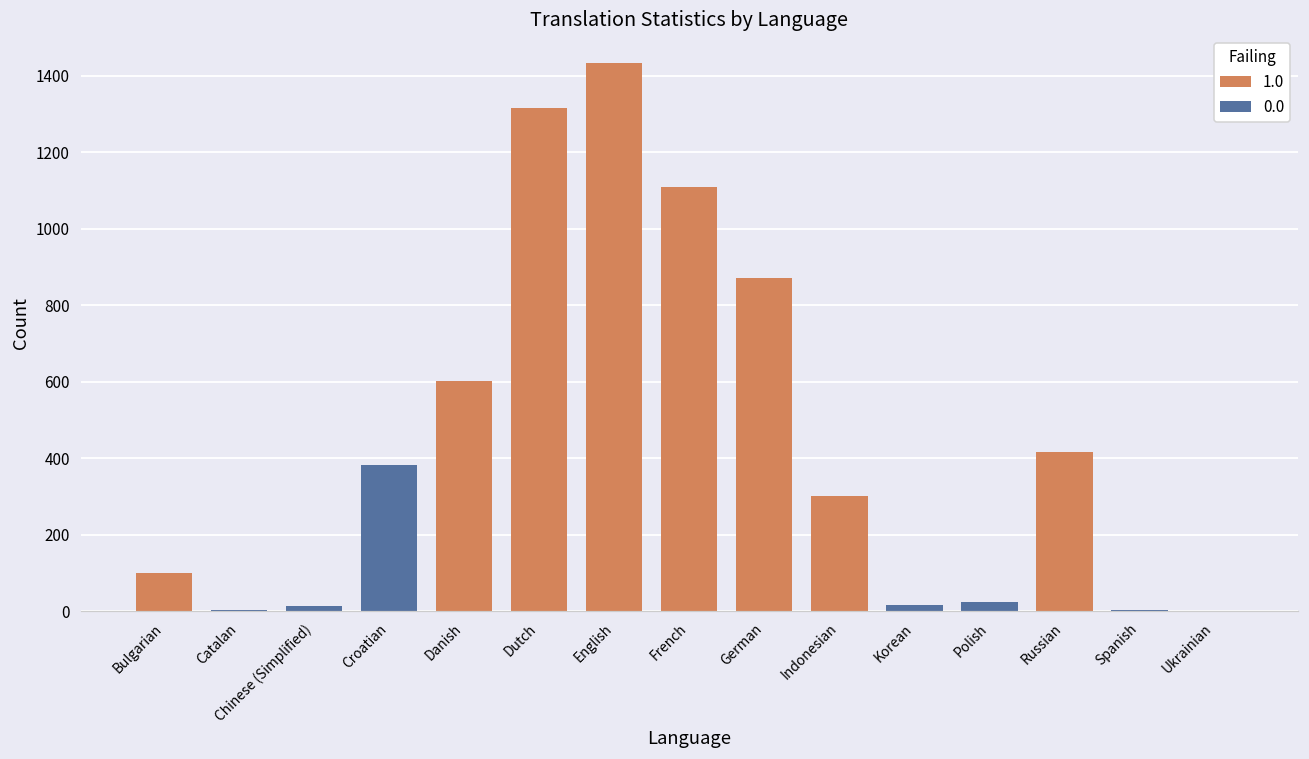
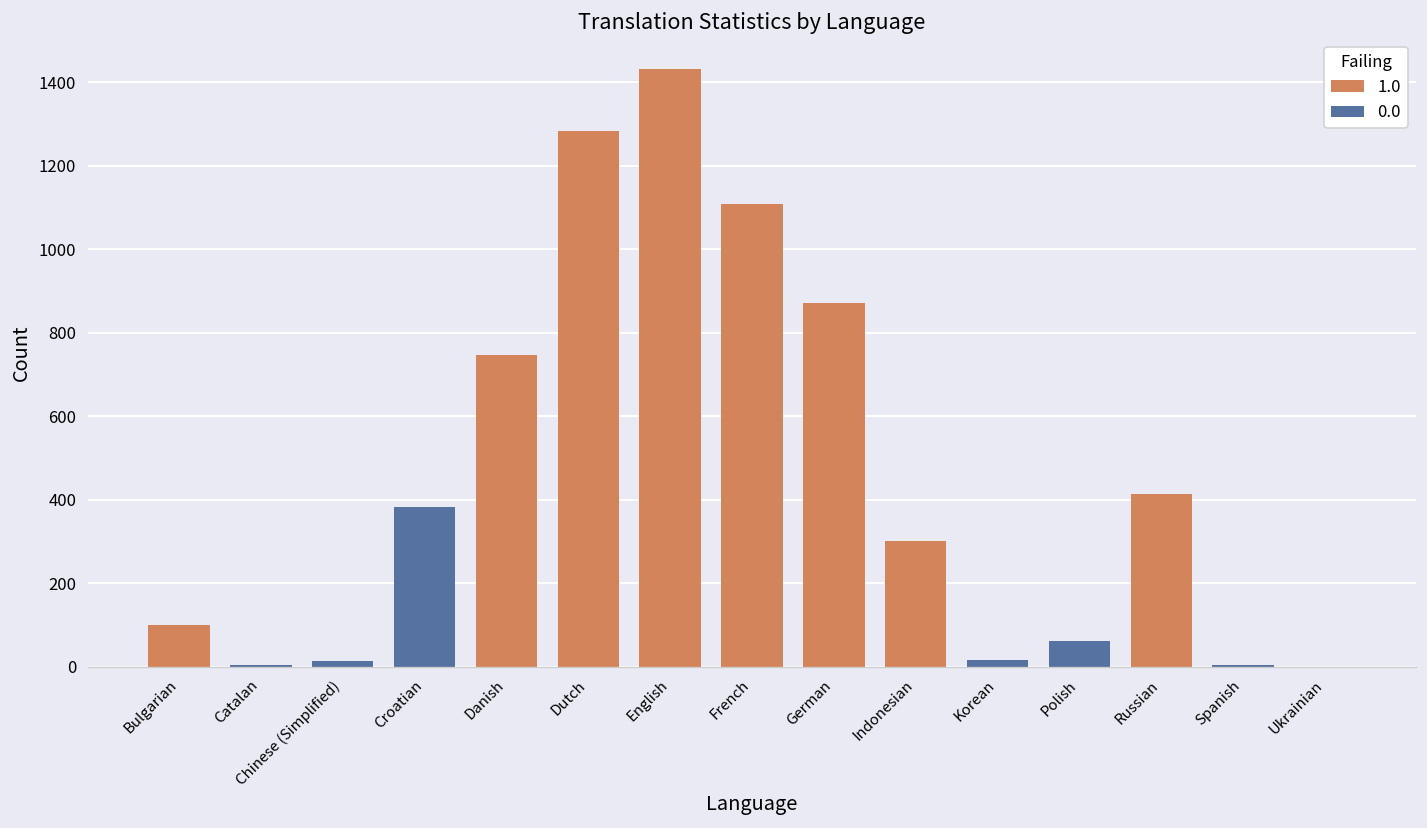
Danish: 600 -> 750
Dutch: 1320 -> 1280
Polish: 20 -> 60
